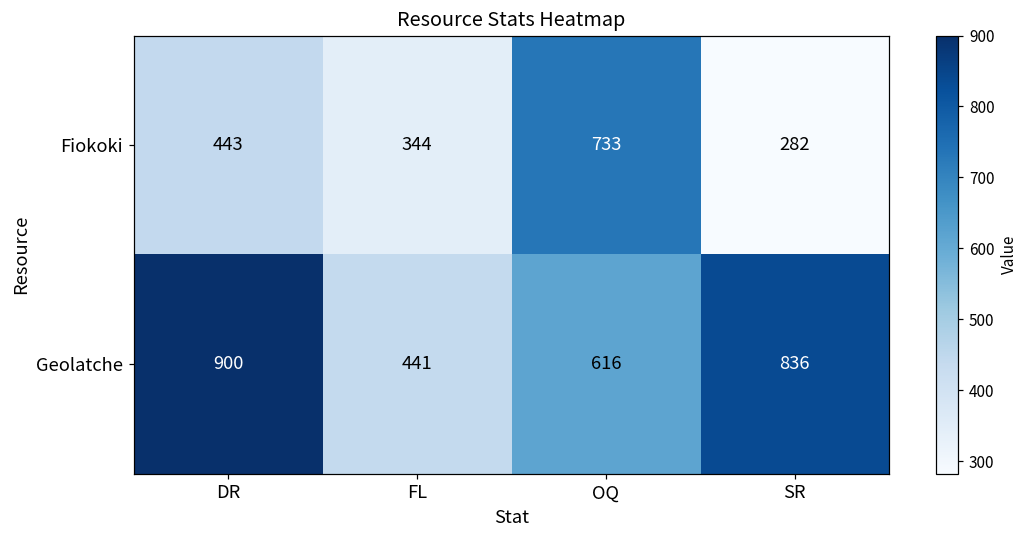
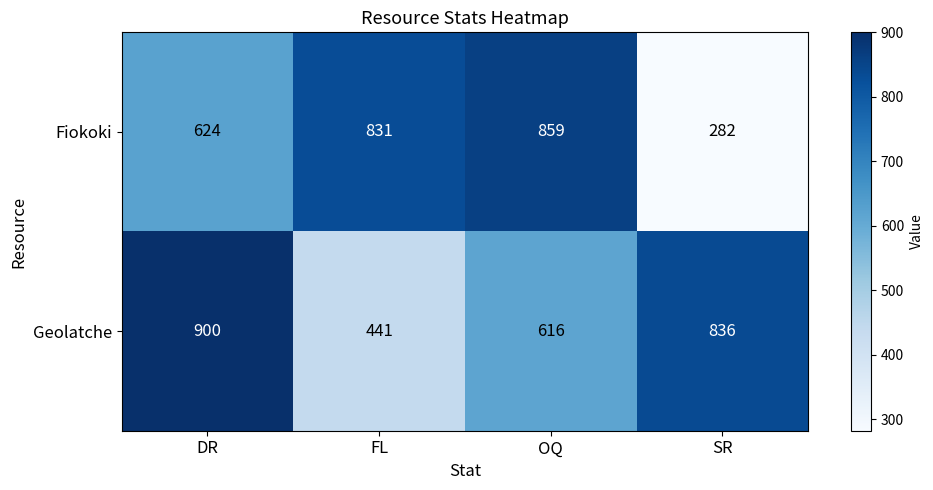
Fiokoki, DR: 443 -> 624
Fiokoki, FL: 344 -> 831
Fiokoki, OQ: 733 -> 859
